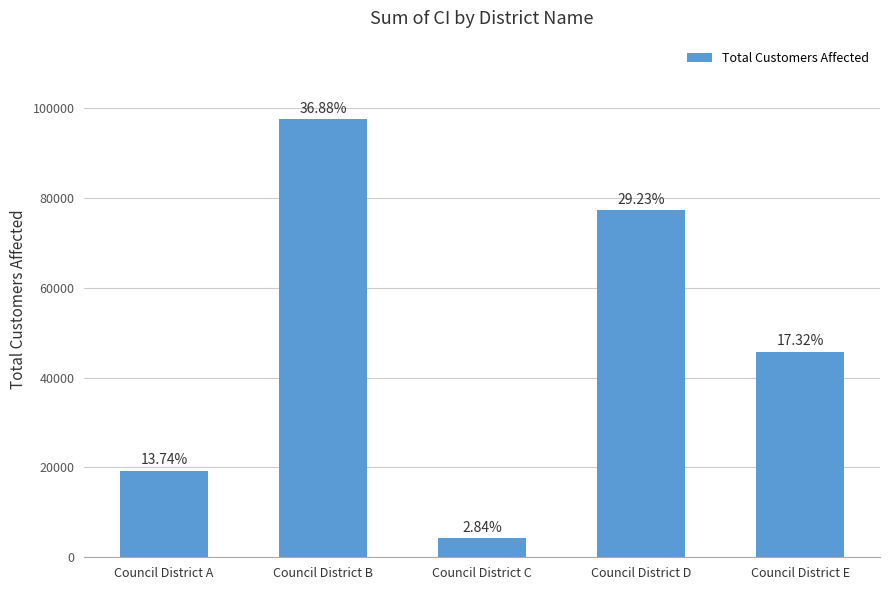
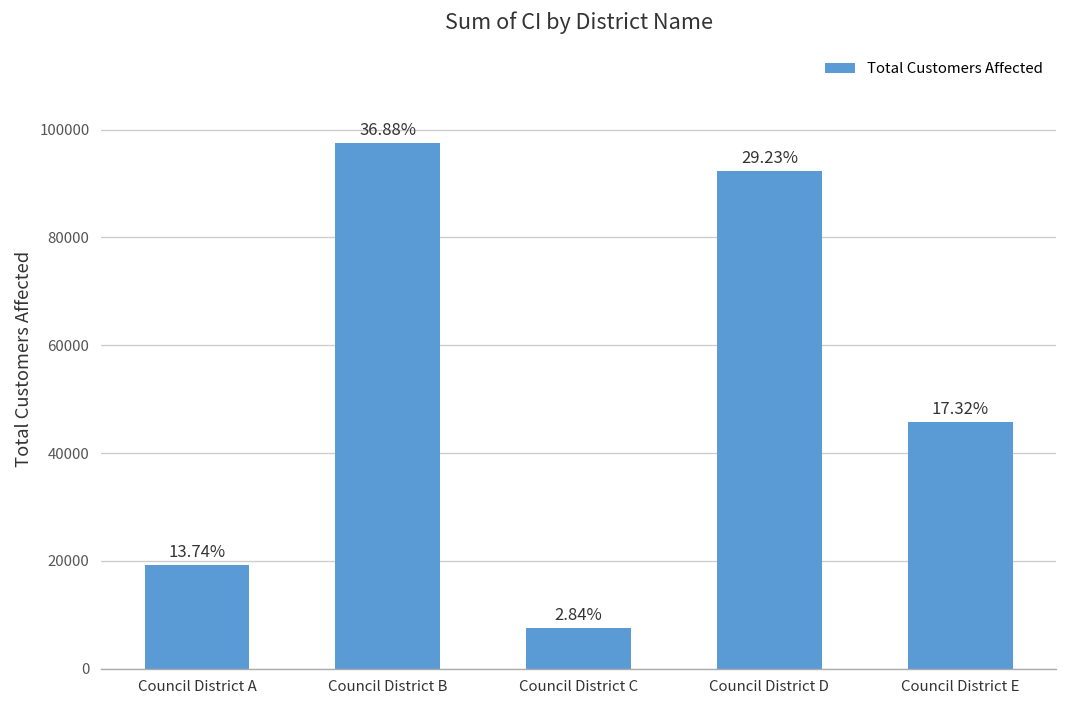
Council District C: 4000 -> 8000
Council District D: 77000 -> 92000
